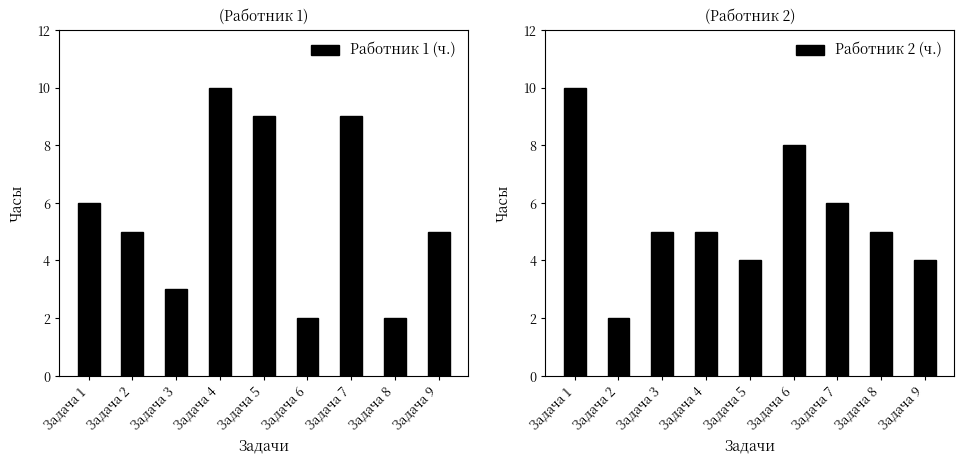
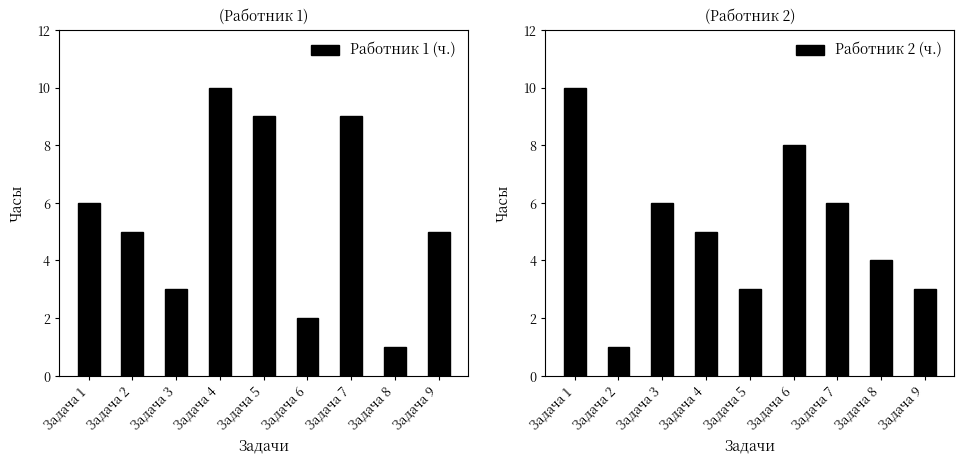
(Работник 1), Задача 8: 2 -> 1
(Работник 2), Задача 2: 2 -> 1
(Работник 2), Задача 3: 5 -> 6
(Работник 2), Задача 5: 4 -> 3
(Работник 2), Задача 8: 5 -> 4
(Работник 2), Задача 9: 4 -> 3
